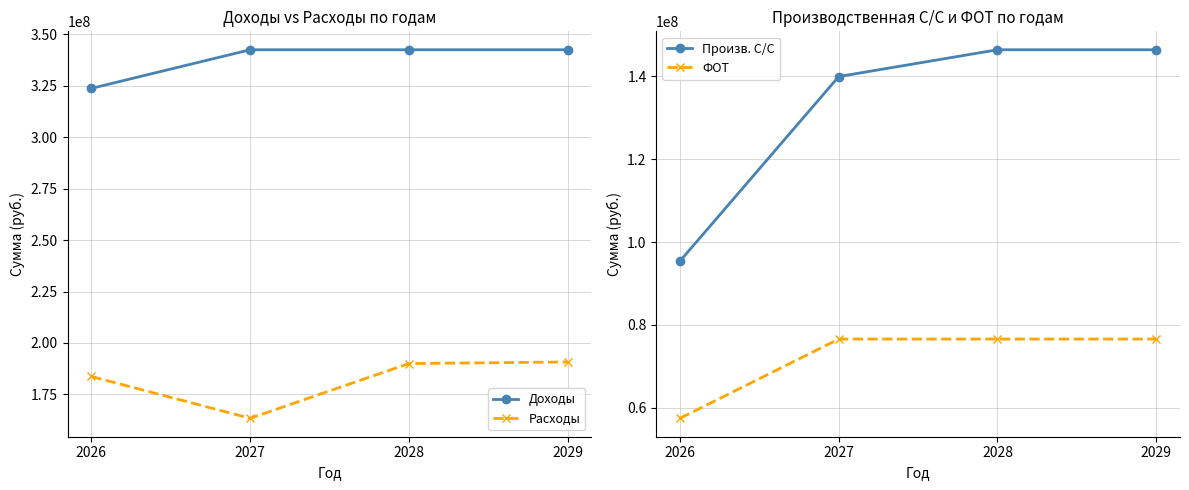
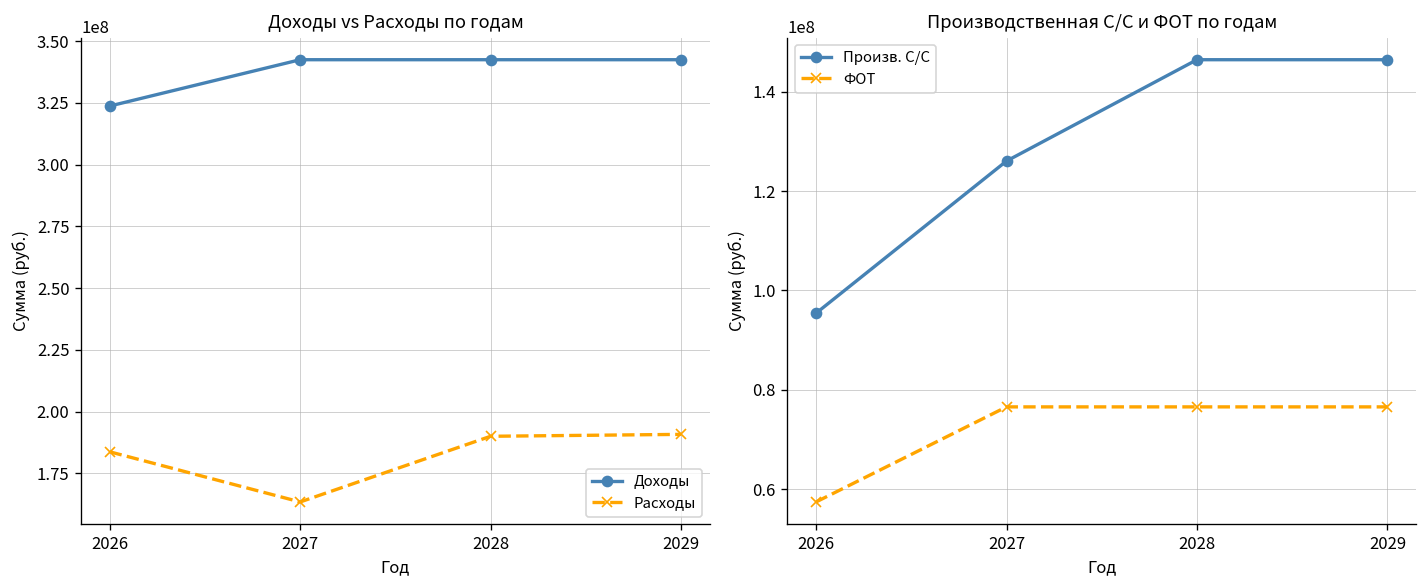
Производственная С/С и ФОТ по годам, Произв. С/С, 2027: 140000000 -> 126000000
